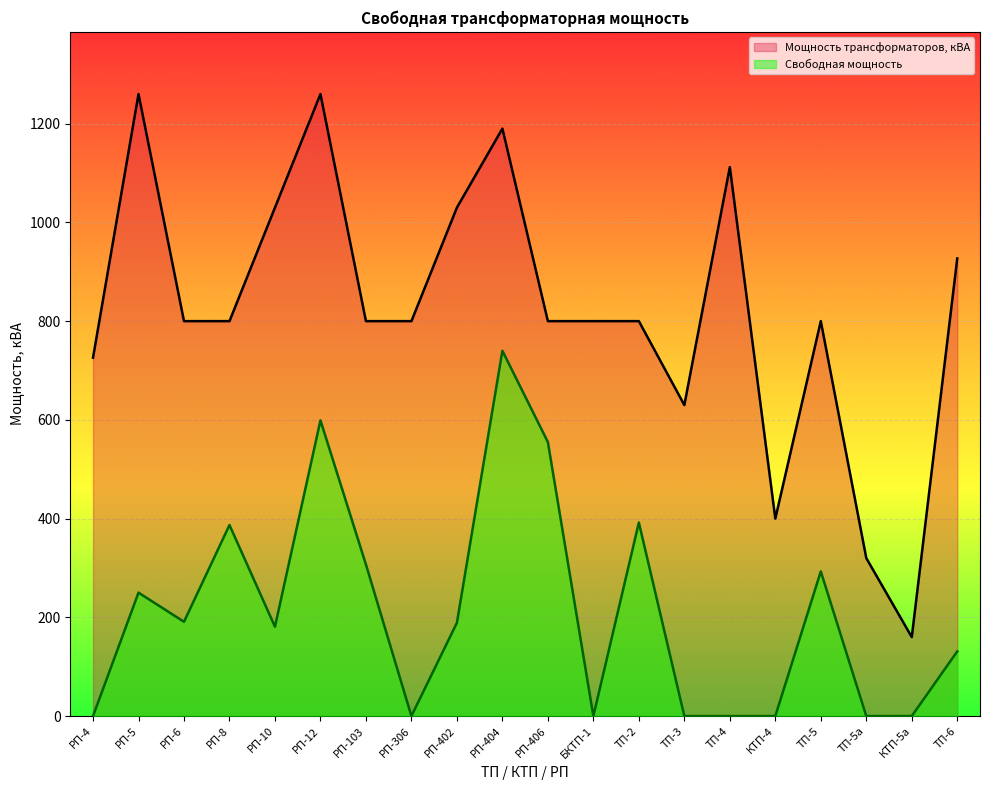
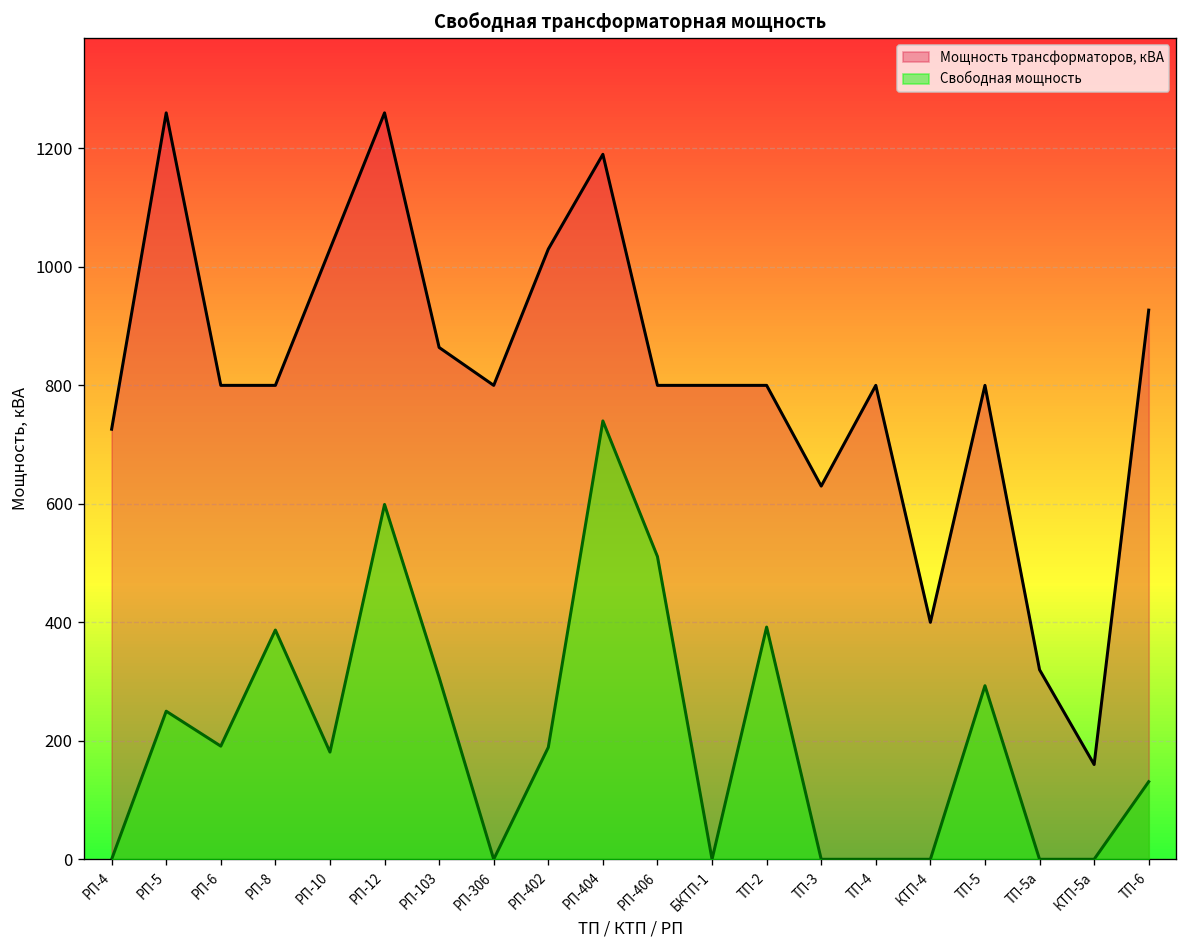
Мощность трансформаторов, кВА, РП-103: 800 -> 860
Свободная мощность, РП-406: 560 -> 510
Мощность трансформаторов, кВА, ТП-4: 1110 -> 800
